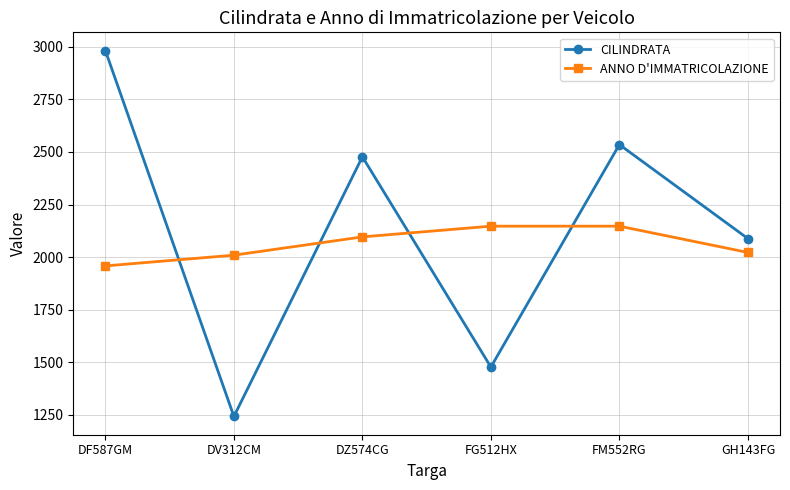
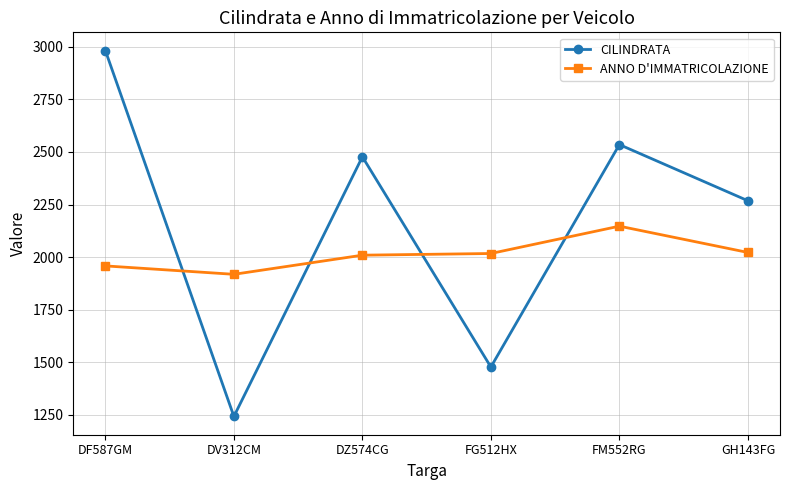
ANNO D'IMMATRICOLAZIONE, DV312CM: 2010 -> 1920
ANNO D'IMMATRICOLAZIONE, DZ574CG: 2100 -> 2010
ANNO D'IMMATRICOLAZIONE, FG512HX: 2150 -> 2020
CILINDRATA, GH143FG: 2090 -> 2270
